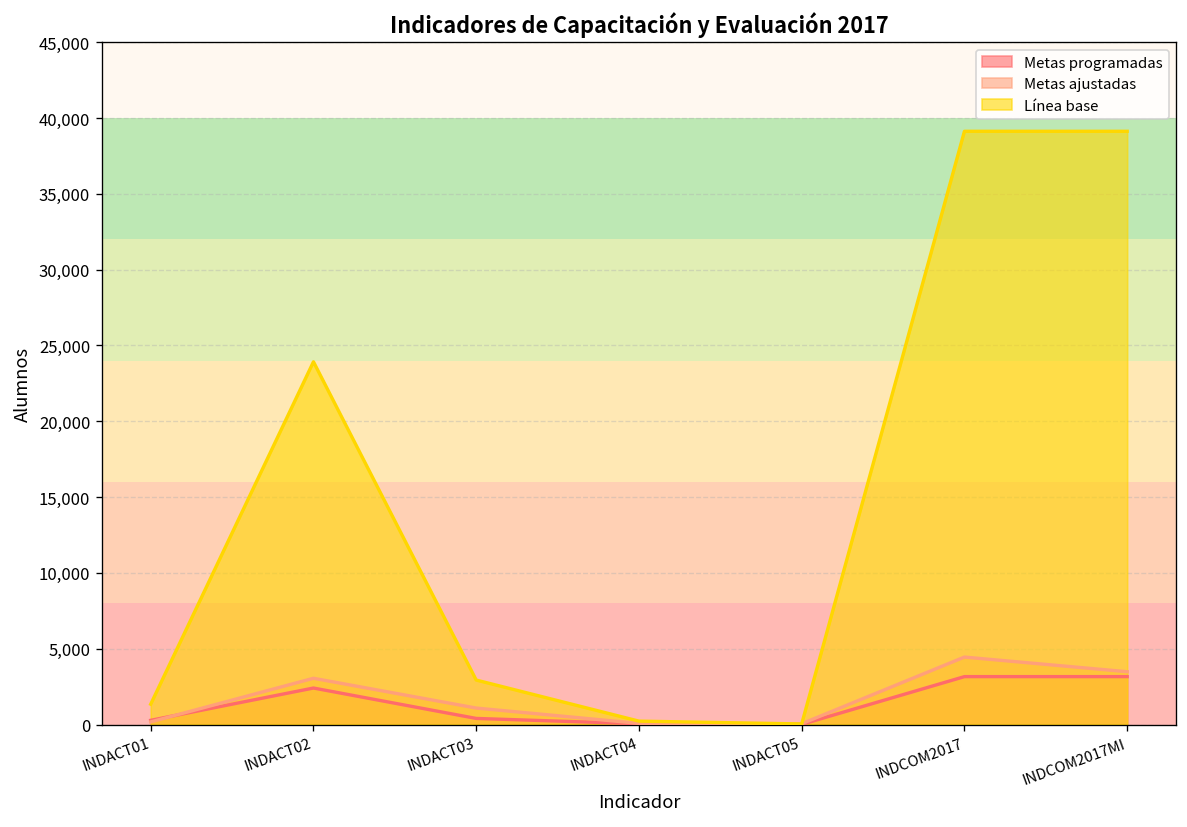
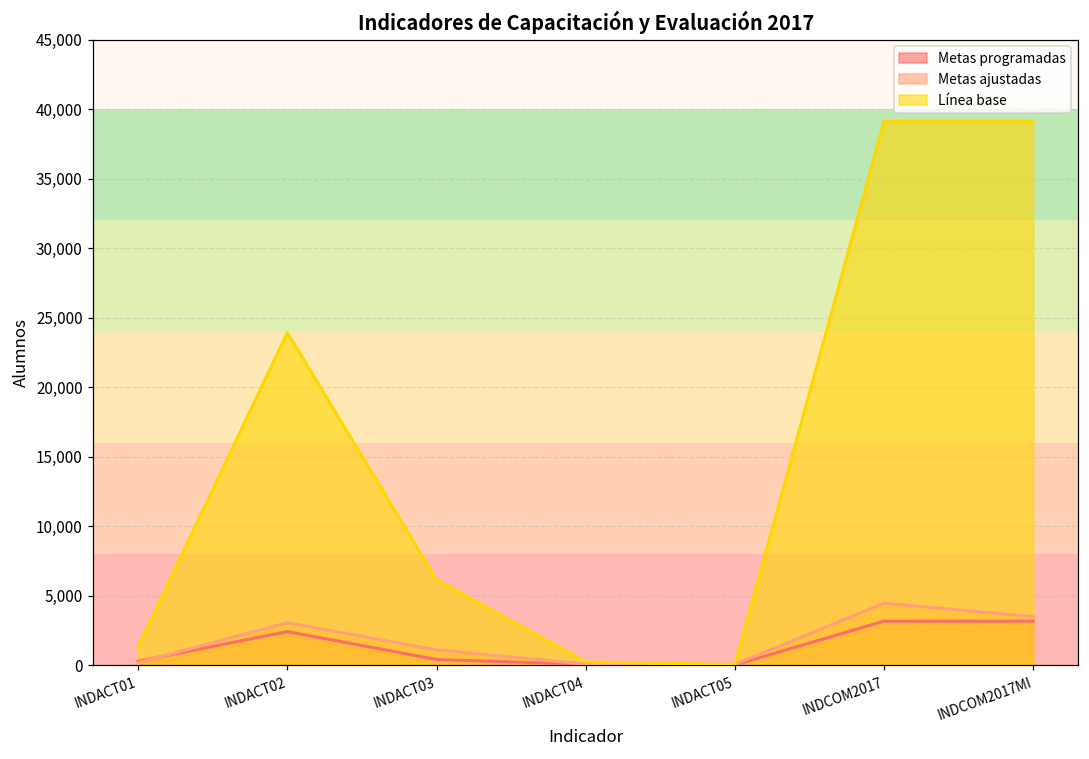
Línea base, INDACT03: 2,900 -> 6,100
